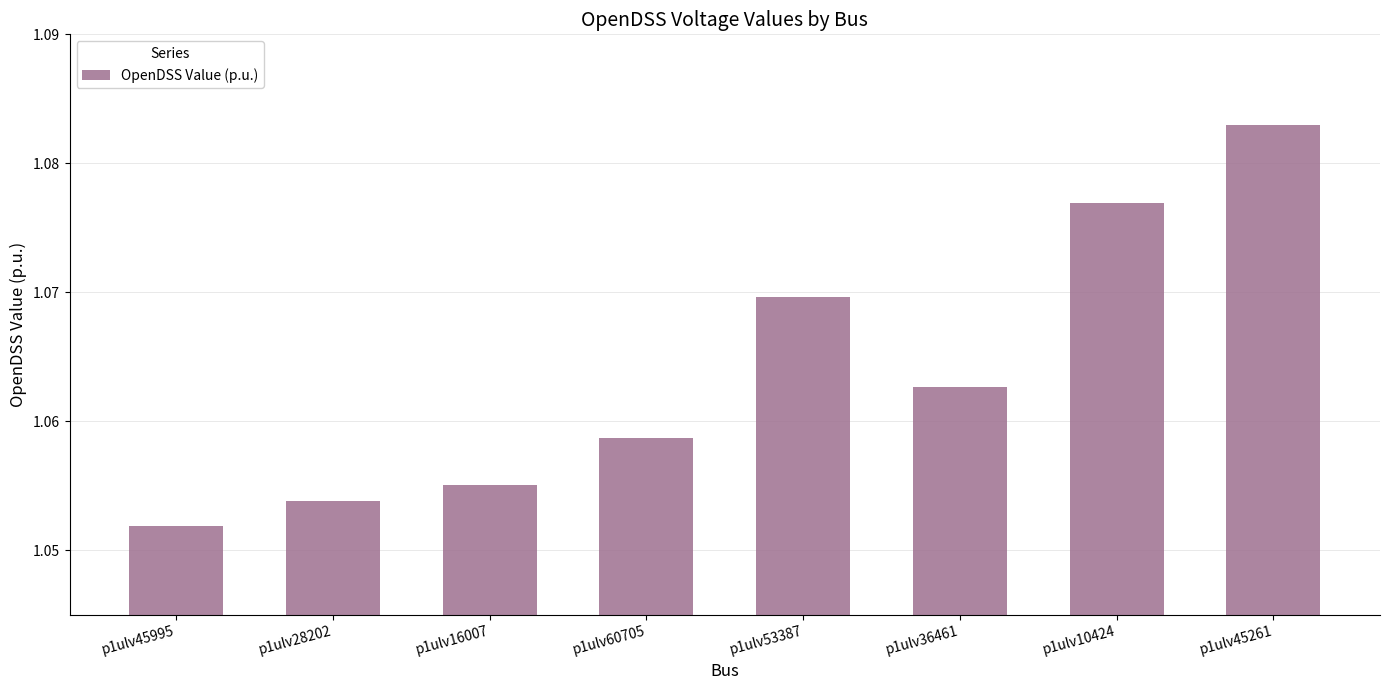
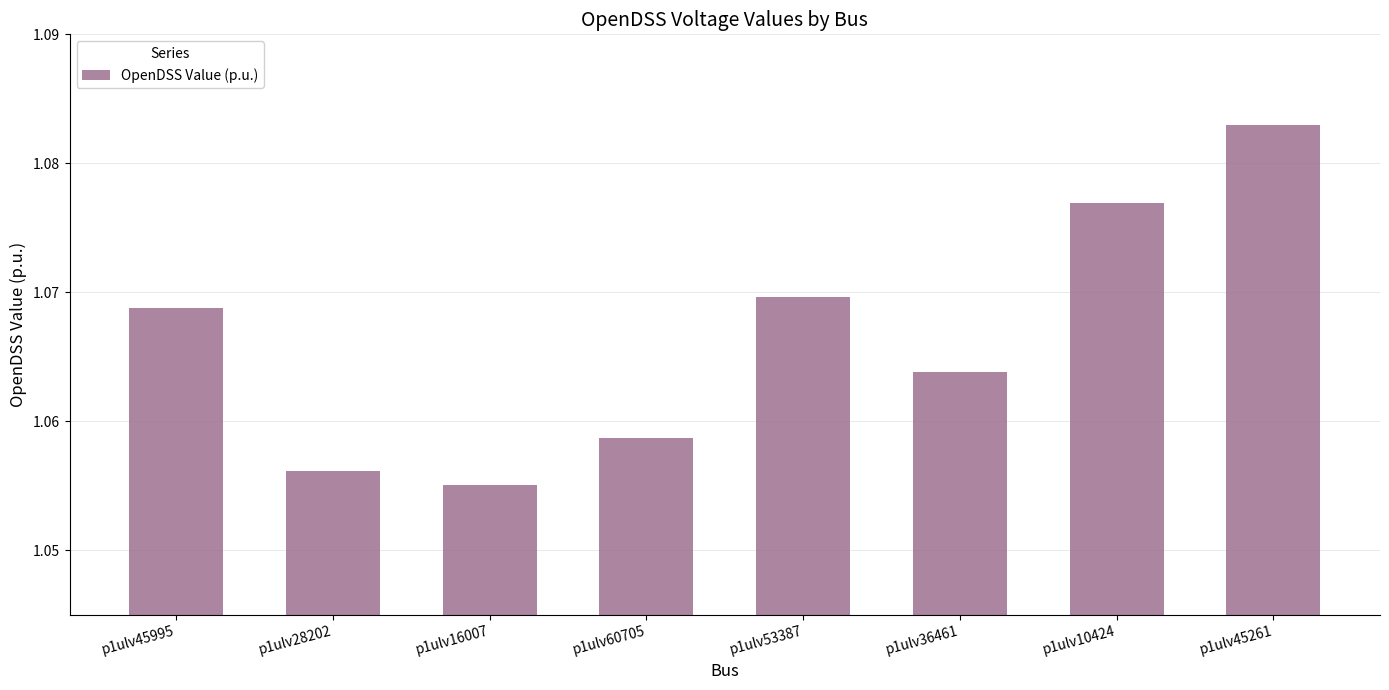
p1ulv45995: 1.0519 -> 1.0688
p1ulv28202: 1.0538 -> 1.0561
p1ulv36461: 1.0627 -> 1.0638
